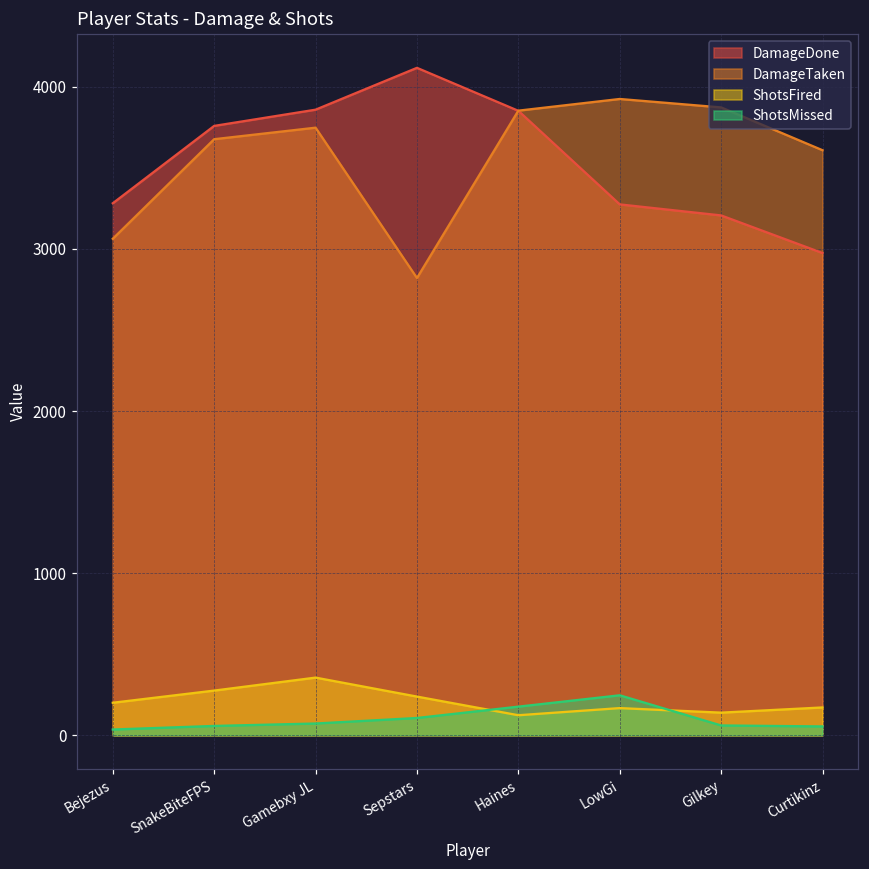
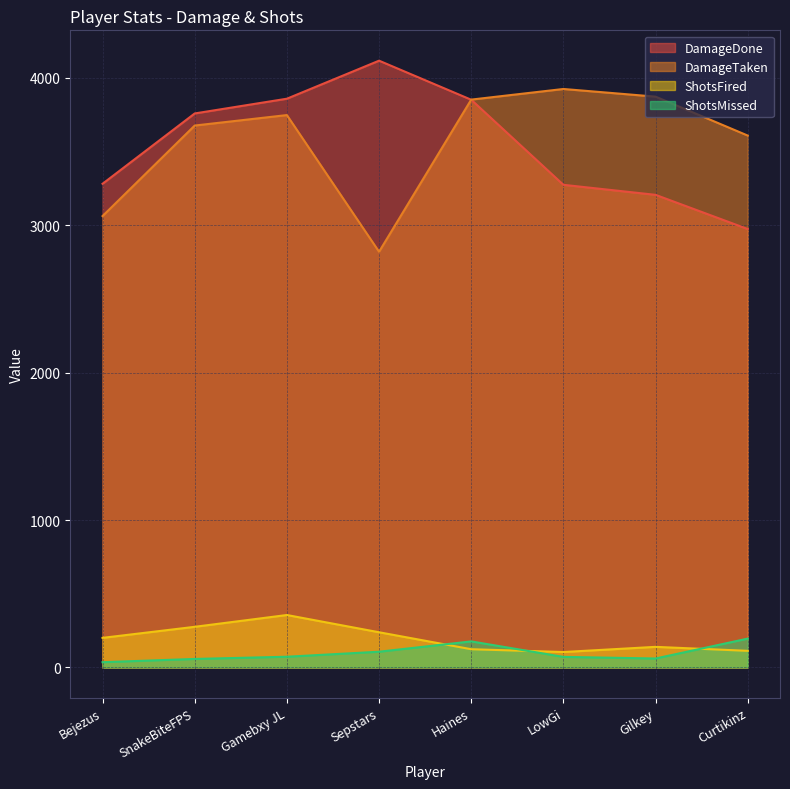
ShotsFired, LowGi: 170 -> 110
ShotsMissed, LowGi: 250 -> 70
ShotsFired, Curtikinz: 170 -> 110
ShotsMissed, Curtikinz: 60 -> 200
